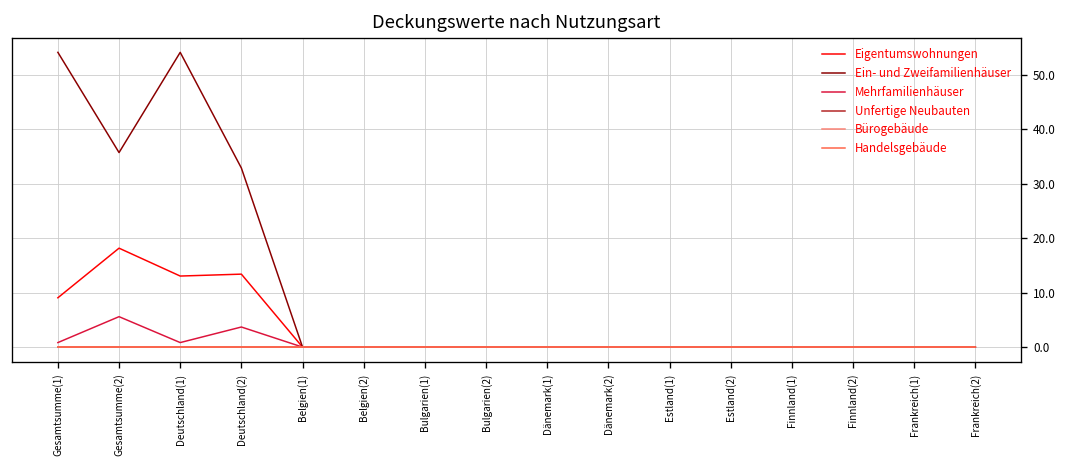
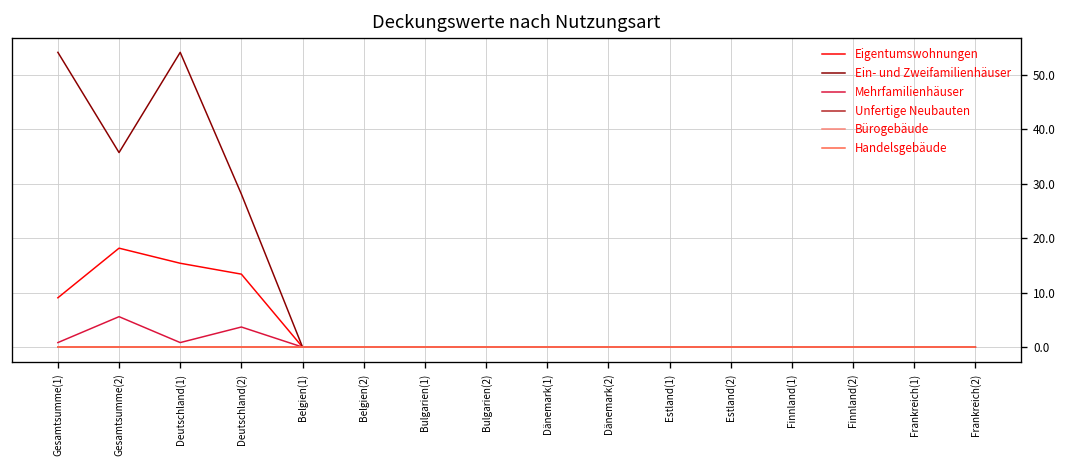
Eigentumswohnungen, Deutschland(1): 13 -> 15
Ein- und Zweifamilienhäuser, Deutschland(2): 33 -> 28
